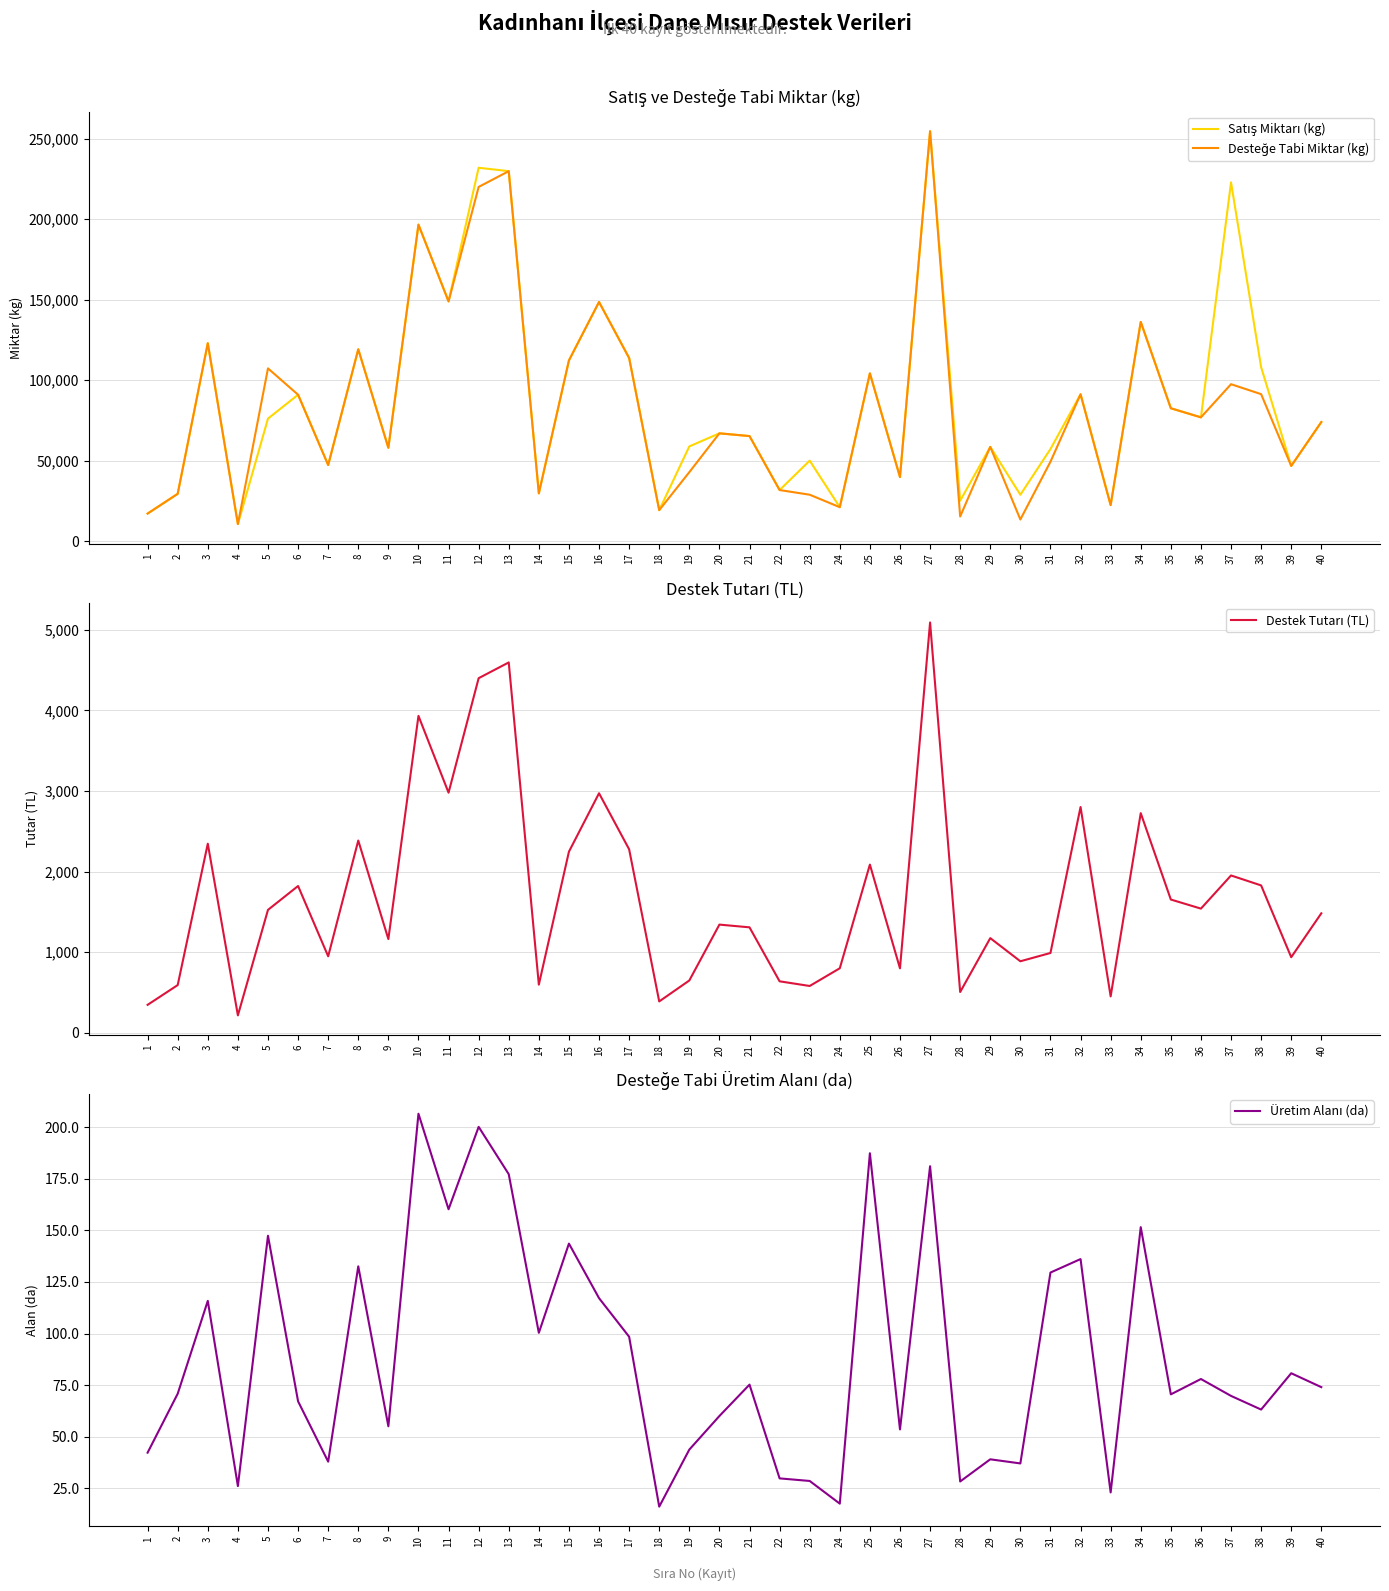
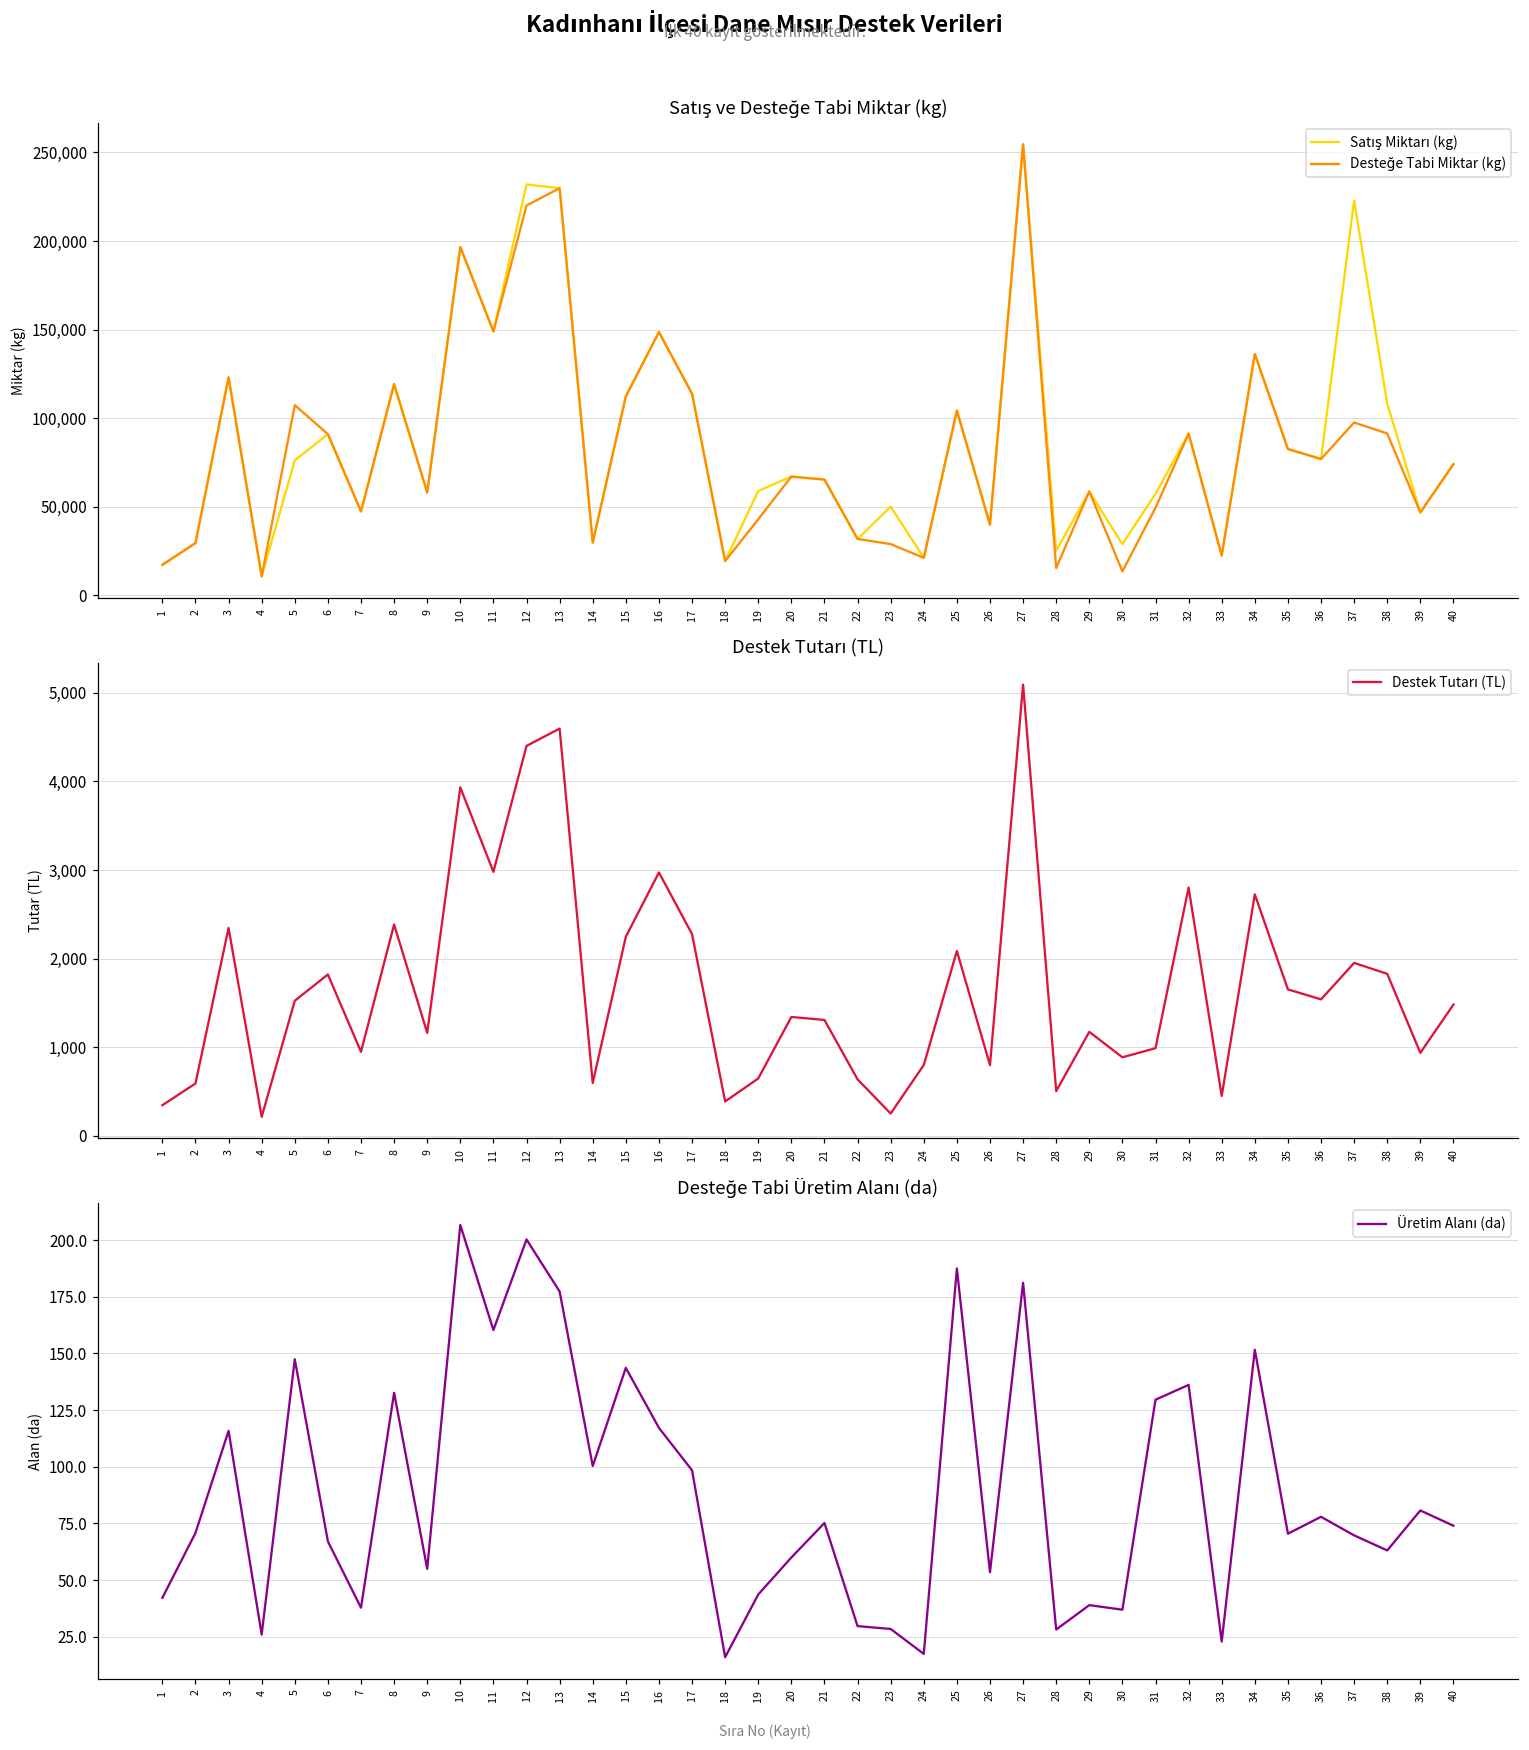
Destek Tutarı (TL), 23: 600 -> 300
